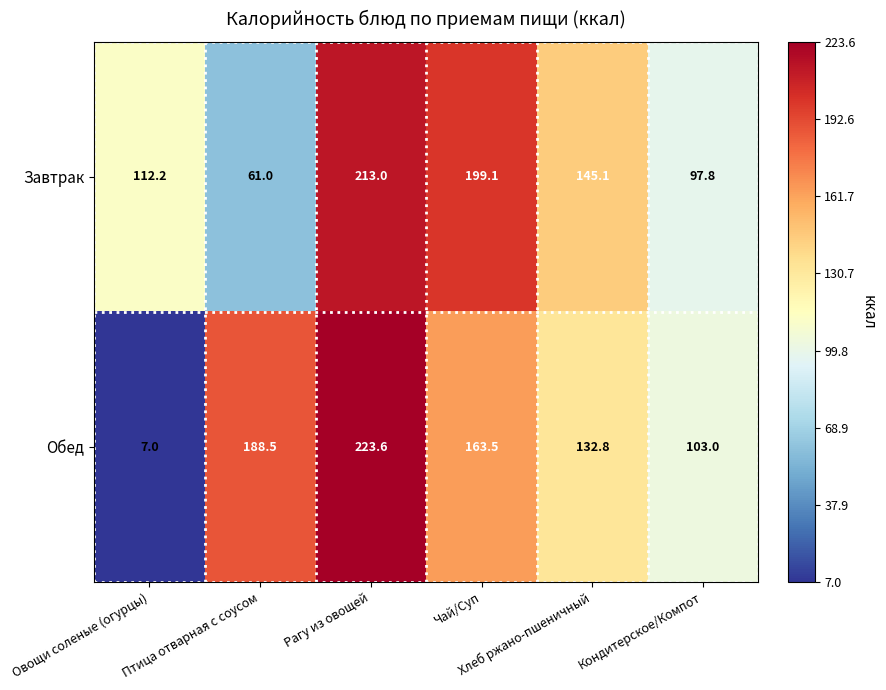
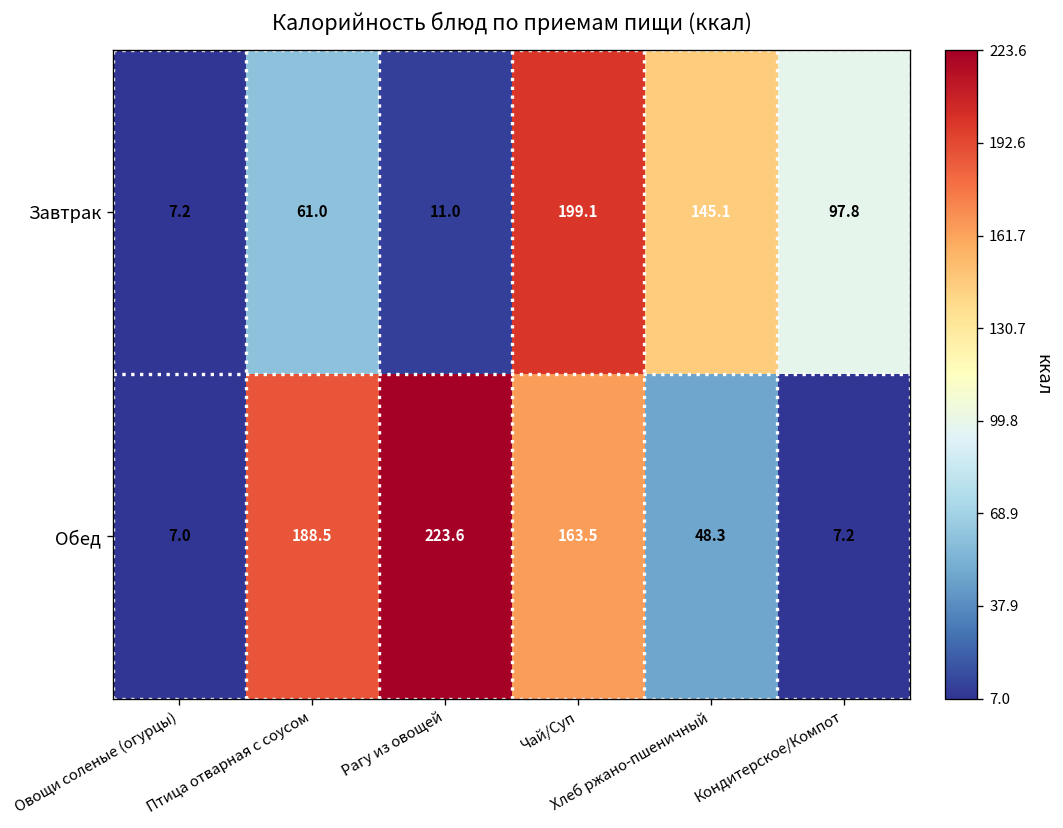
Завтрак, Овощи соленые (огурцы): 112.2 -> 7.2
Завтрак, Рагу из овощей: 213.0 -> 11.0
Обед, Хлеб ржано-пшеничный: 132.8 -> 48.3
Обед, Кондитерское/Компот: 103.0 -> 7.2
